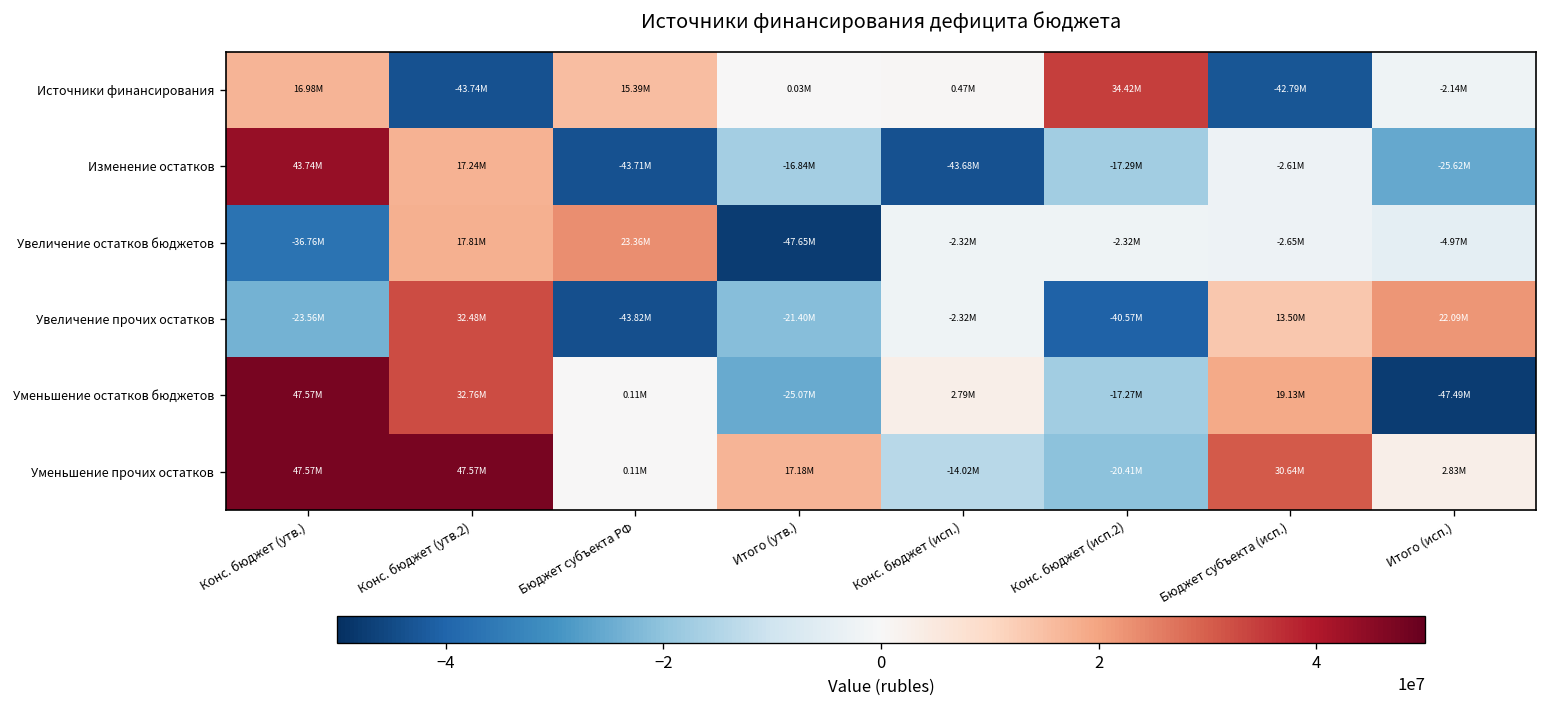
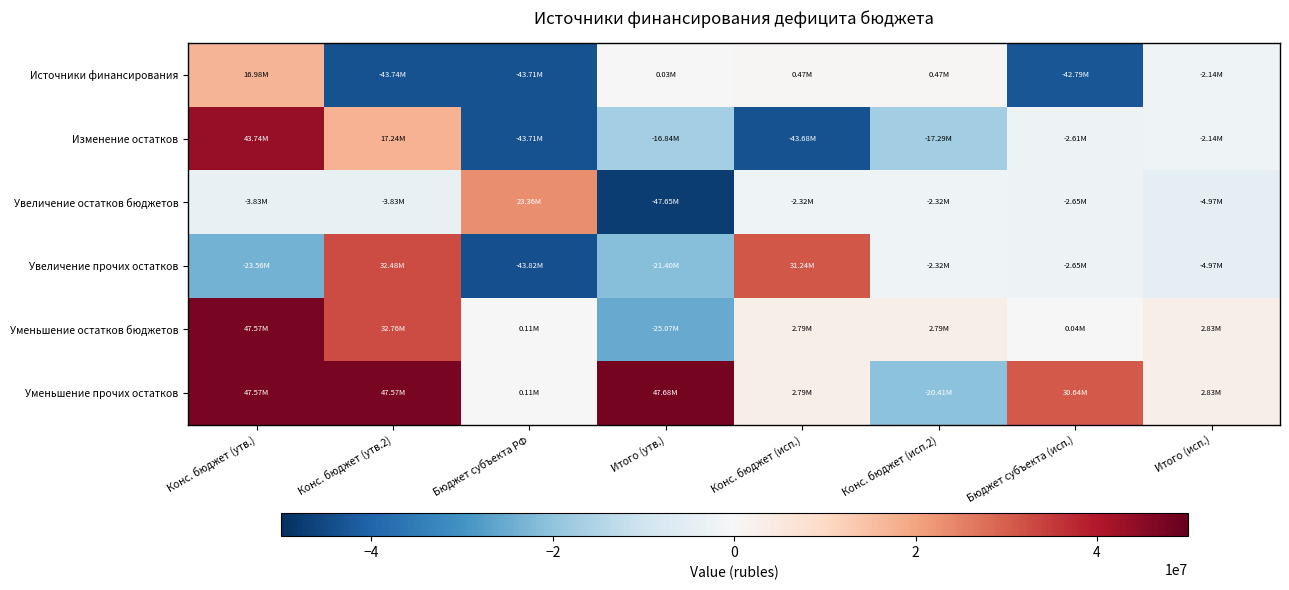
Источники финансирования, Бюджет субъекта РФ: 15.39M -> -43.71M
Источники финансирования, Конс. бюджет (исп.2): 34.42M -> 0.47M
Изменение остатков, Итого (исп.): -25.62M -> -2.14M
Увеличение остатков бюджетов, Конс. бюджет (утв.): -36.76M -> -3.83M
Увеличение остатков бюджетов, Конс. бюджет (утв.2): 17.81M -> -3.83M
Увеличение прочих остатков, Конс. бюджет (исп.): -2.32M -> 31.24M
Увеличение прочих остатков, Конс. бюджет (исп.2): -40.57M -> -2.32M
Увеличение прочих остатков, Бюджет субъекта (исп.): 13.50M -> -2.65M
Увеличение прочих остатков, Итого (исп.): 22.09M -> -4.97M
Уменьшение остатков бюджетов, Конс. бюджет (исп.2): -17.27M -> 2.79M
Уменьшение остатков бюджетов, Бюджет субъекта (исп.): 19.13M -> 0.04M
Уменьшение остатков бюджетов, Итого (исп.): -47.49M -> 2.83M
Уменьшение прочих остатков, Итого (утв.): 17.18M -> 47.68M
Уменьшение прочих остатков, Конс. бюджет (исп.): -14.02M -> 2.79M
